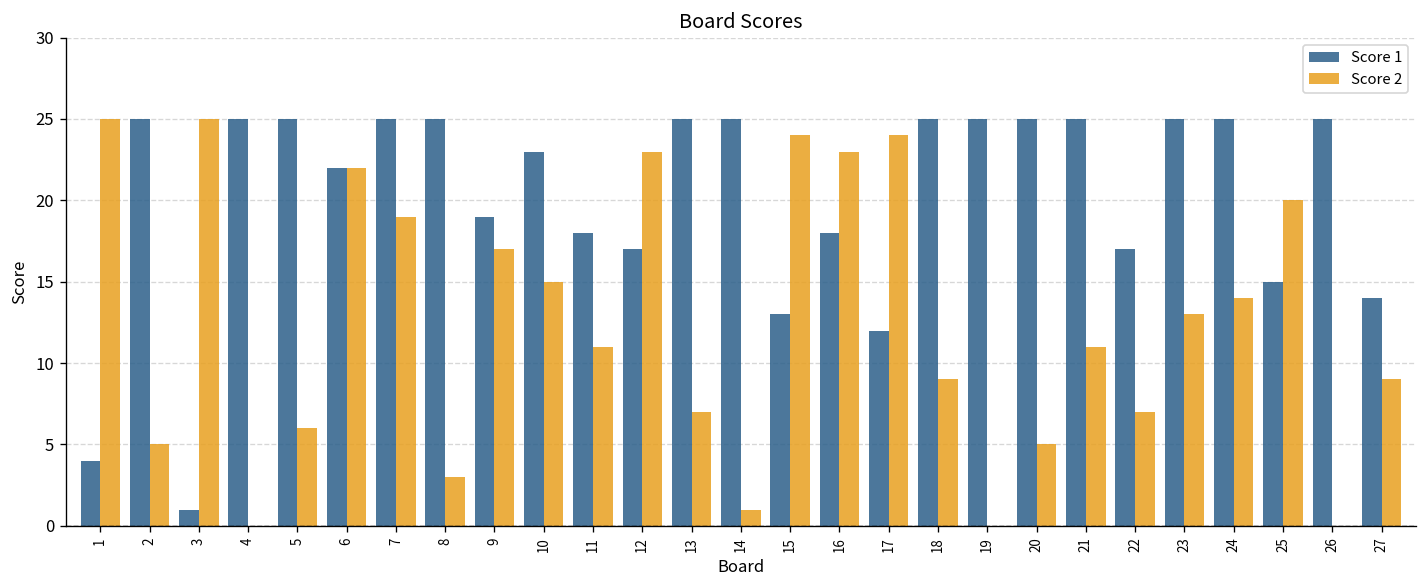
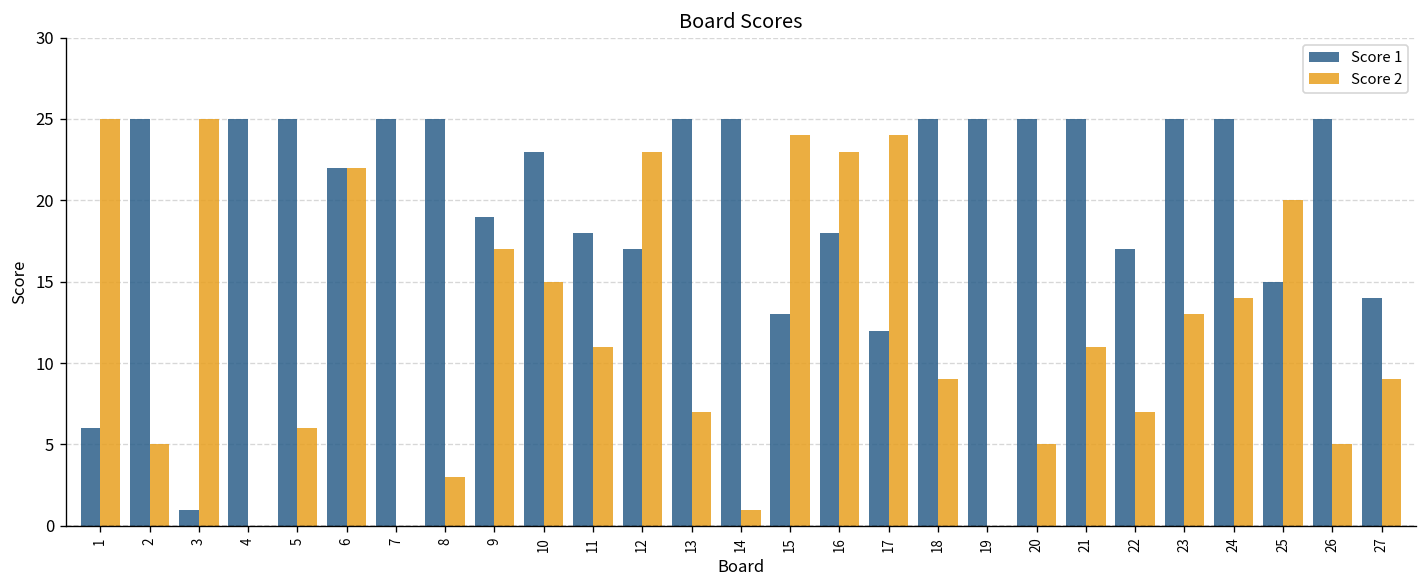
Score 1, 1: 4 -> 6
Score 2, 7: 19 -> 0
Score 2, 26: 0 -> 5
